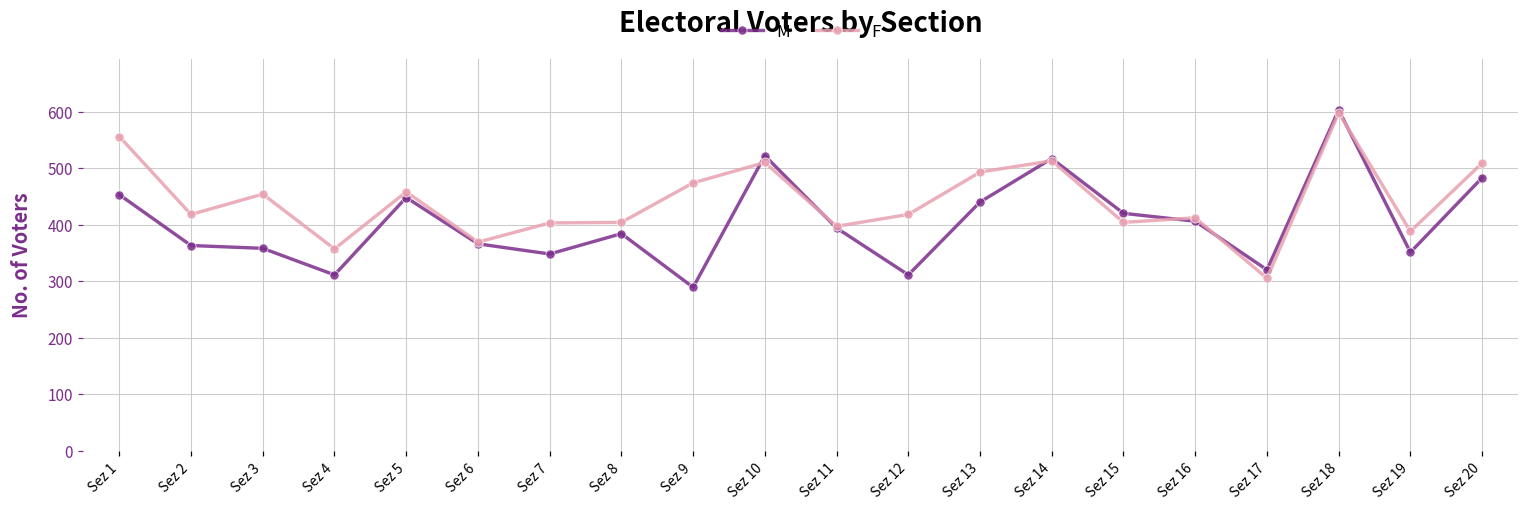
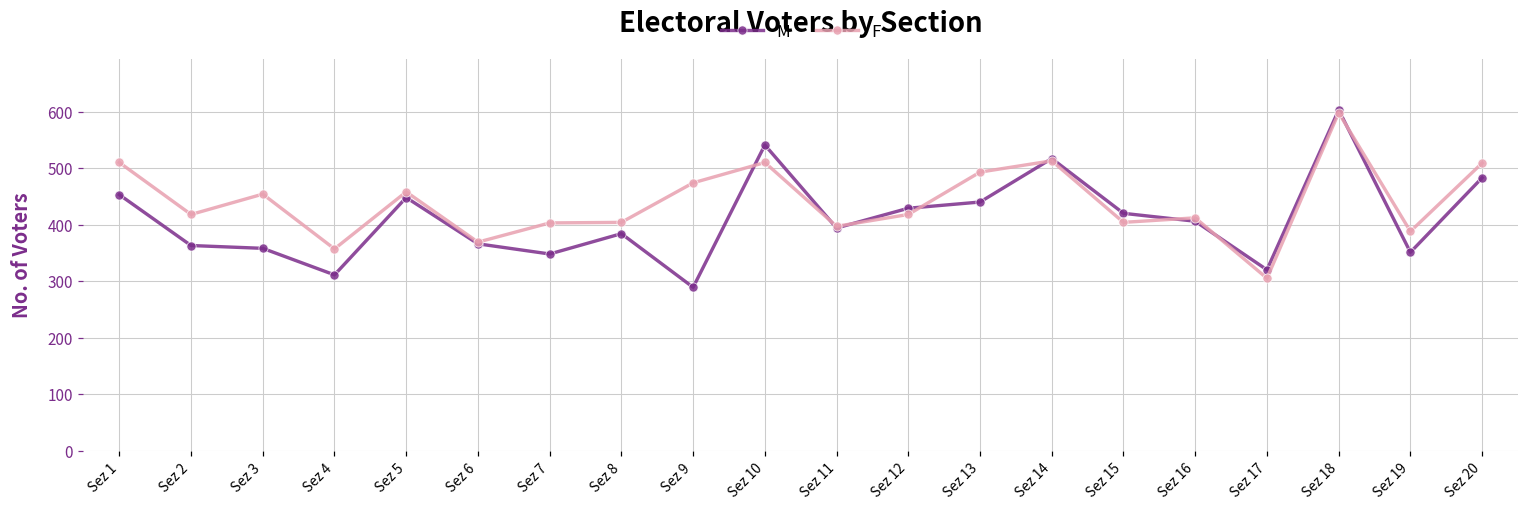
F, Sez 1: 560 -> 510
M, Sez 10: 520 -> 540
M, Sez 12: 310 -> 430
